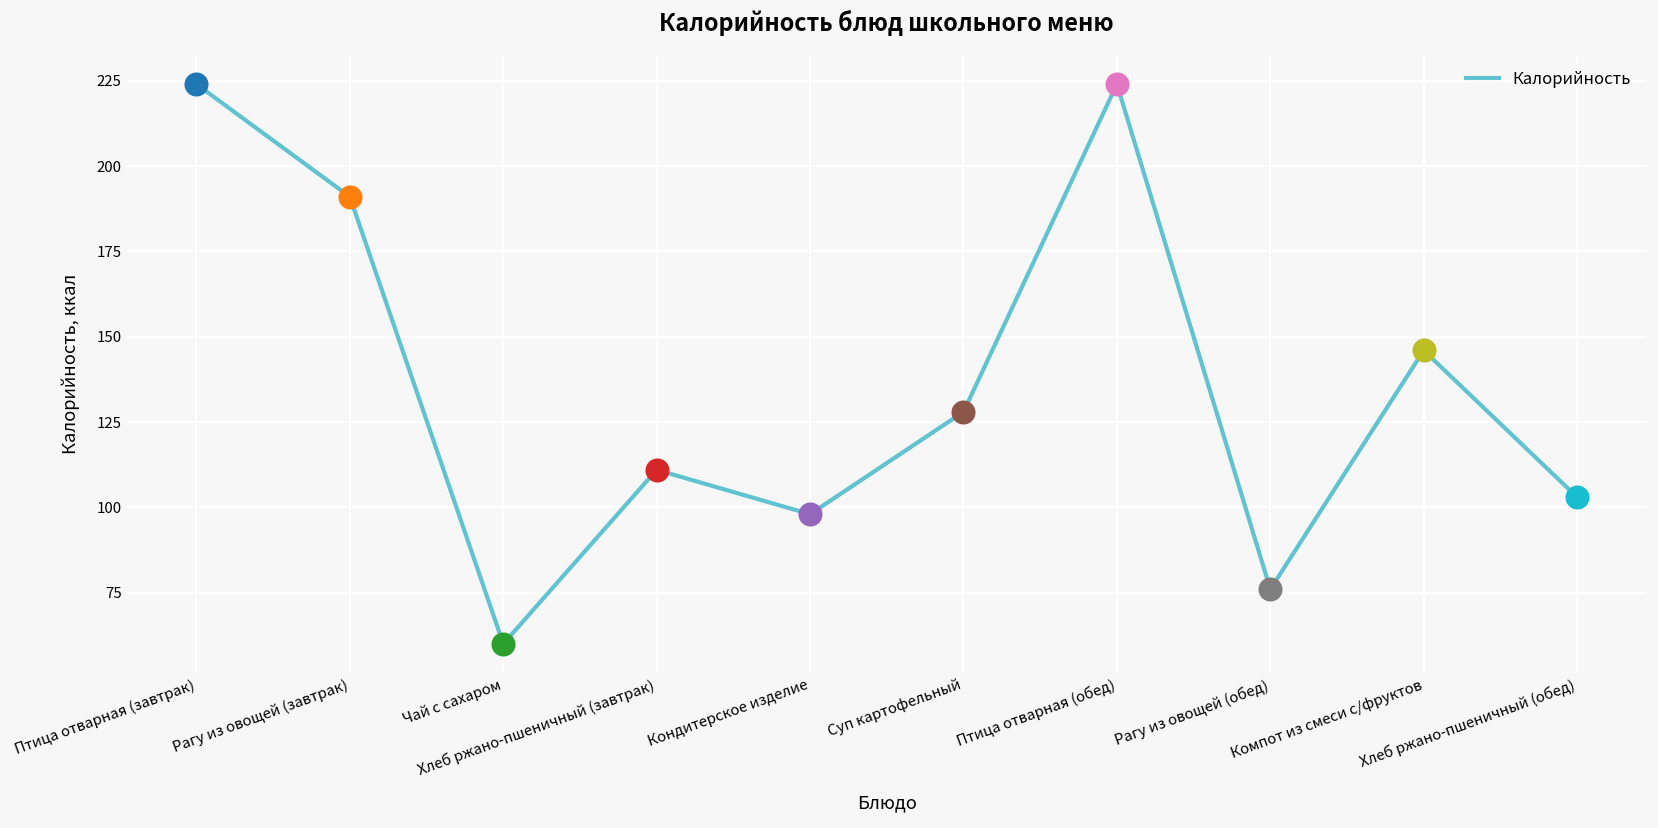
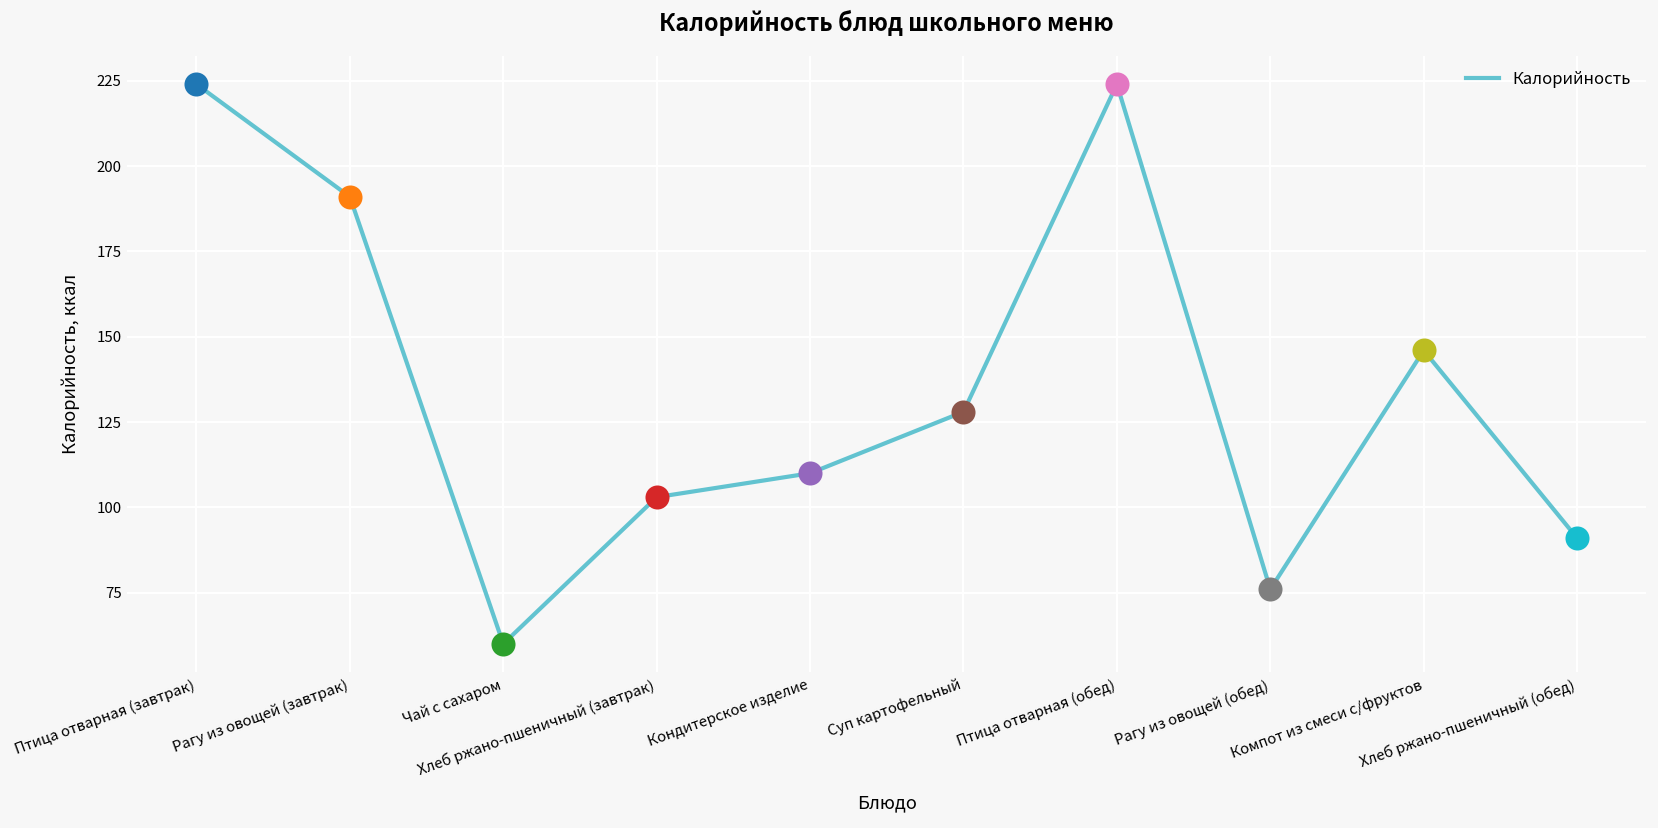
Калорийность, Хлеб ржано-пшеничный (завтрак): 111 -> 103
Калорийность, Кондитерское изделие: 98 -> 110
Калорийность, Хлеб ржано-пшеничный (обед): 103 -> 91
